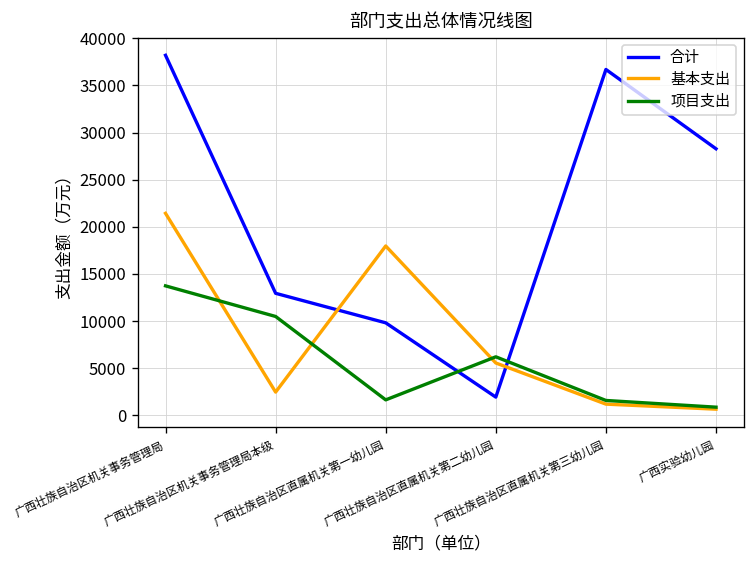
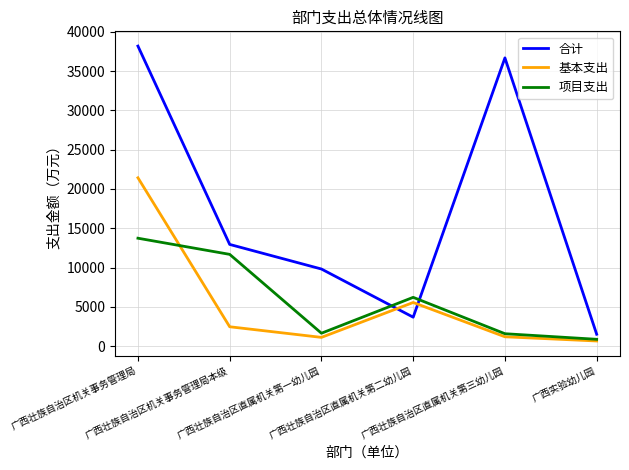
项目支出, 广西壮族自治区机关事务管理局本级: 10000 -> 12000
基本支出, 广西壮族自治区直属机关第一幼儿园: 18000 -> 1000
合计, 广西壮族自治区直属机关第二幼儿园: 2000 -> 4000
合计, 广西实验幼儿园: 28000 -> 2000
